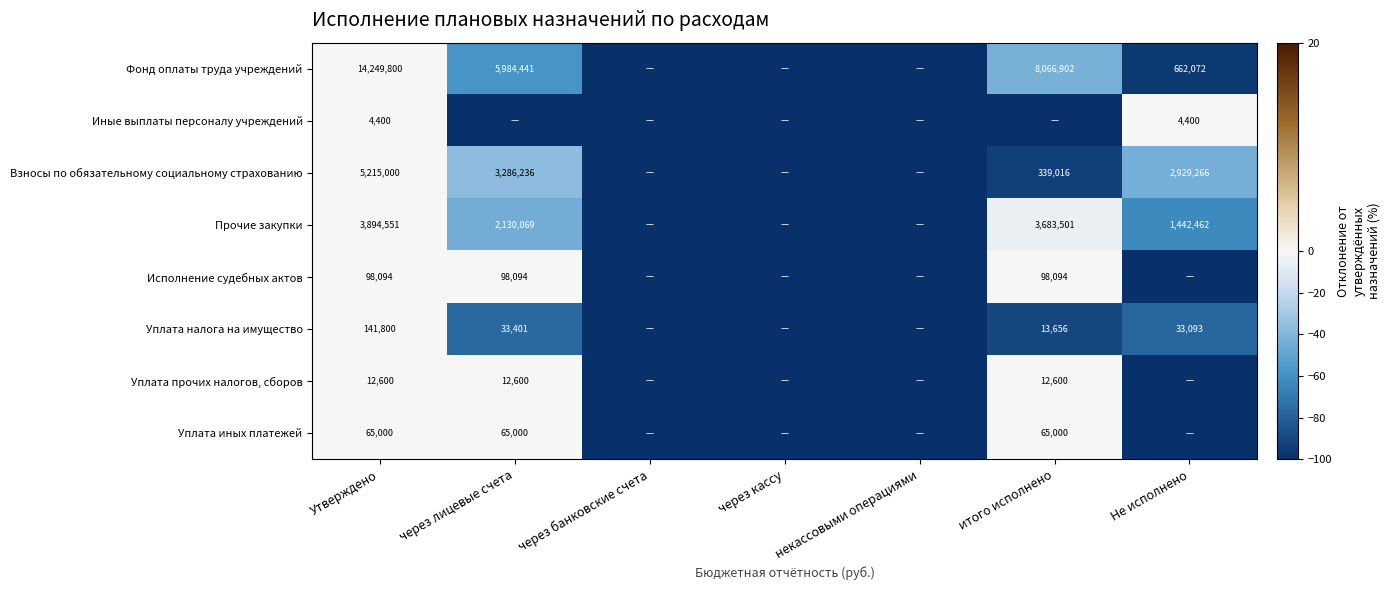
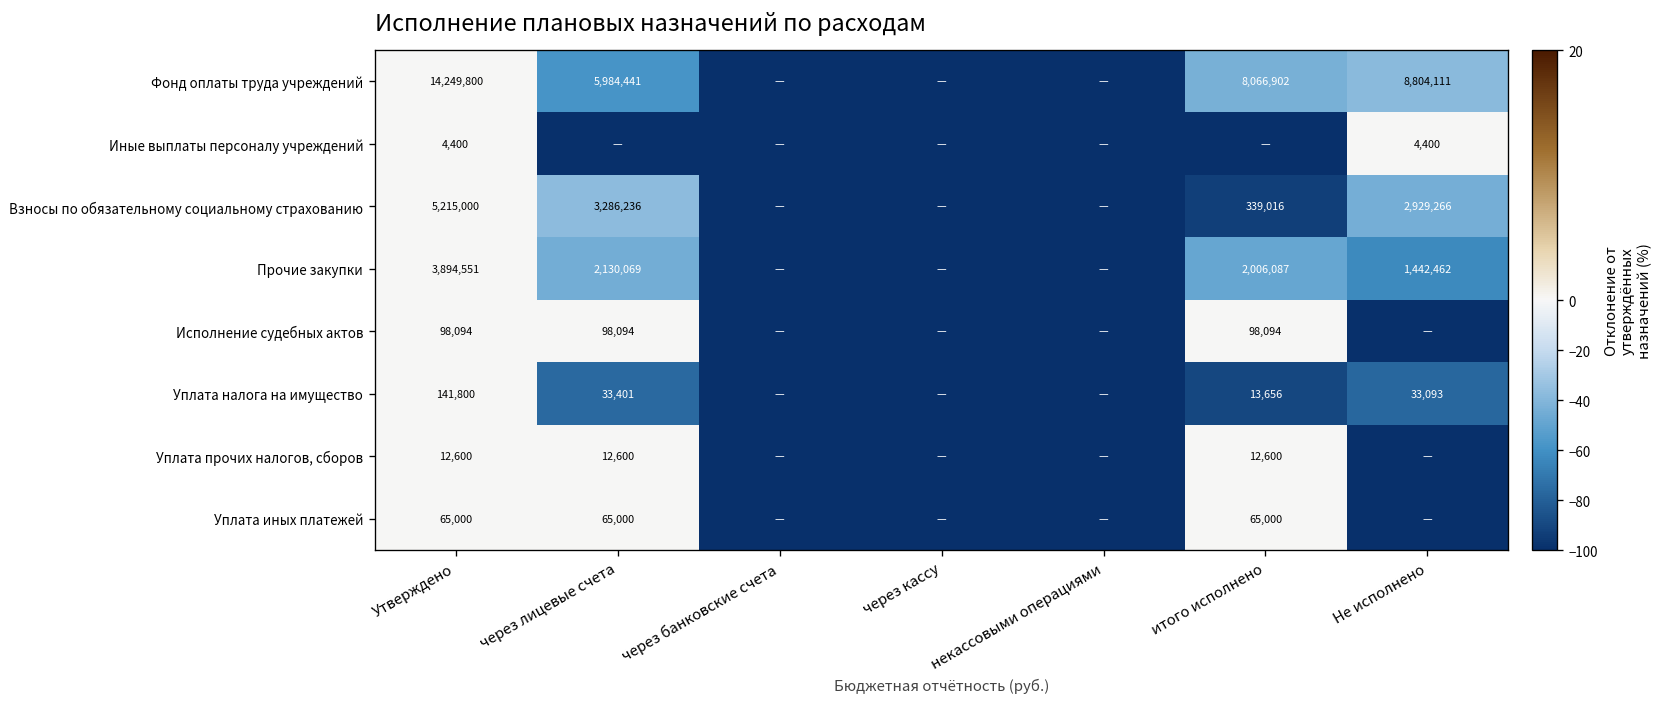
Фонд оплаты труда учреждений, Не исполнено: 662,072 -> 8,804,111
Прочие закупки, итого исполнено: 3,683,501 -> 2,006,087
